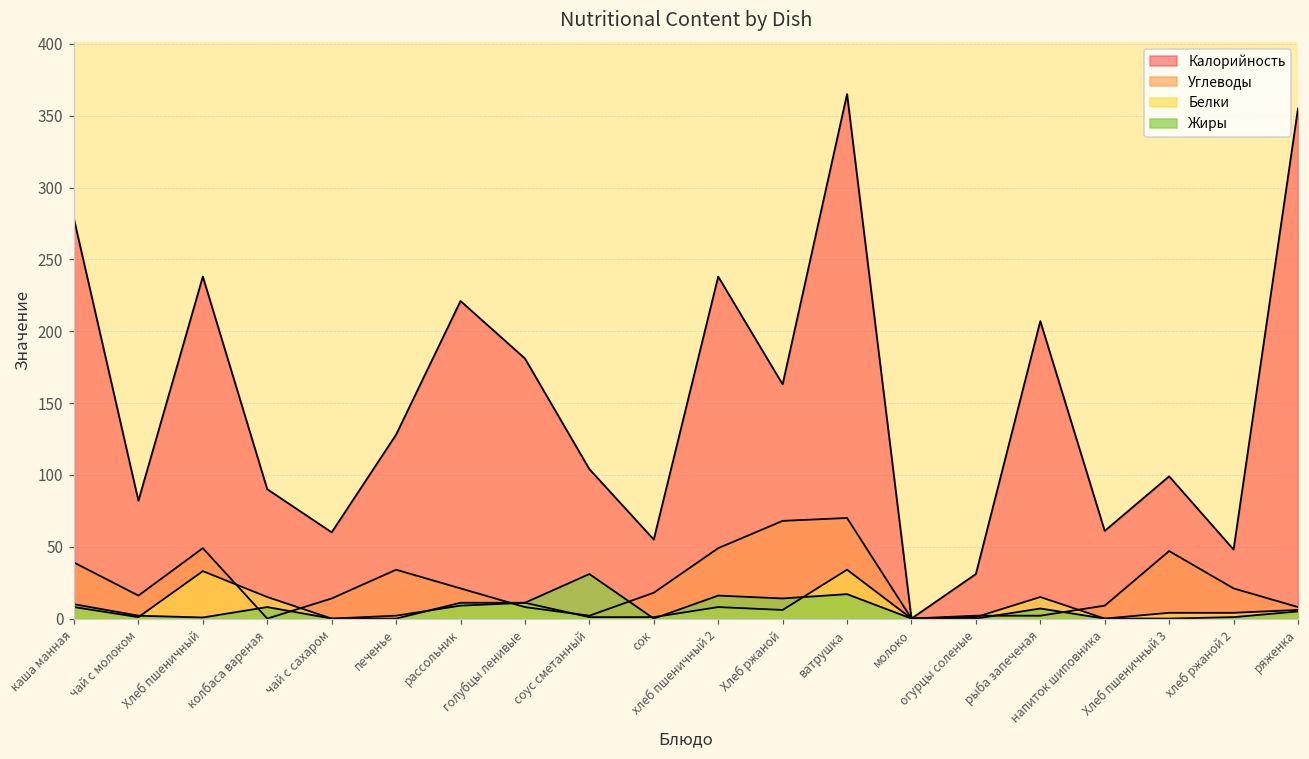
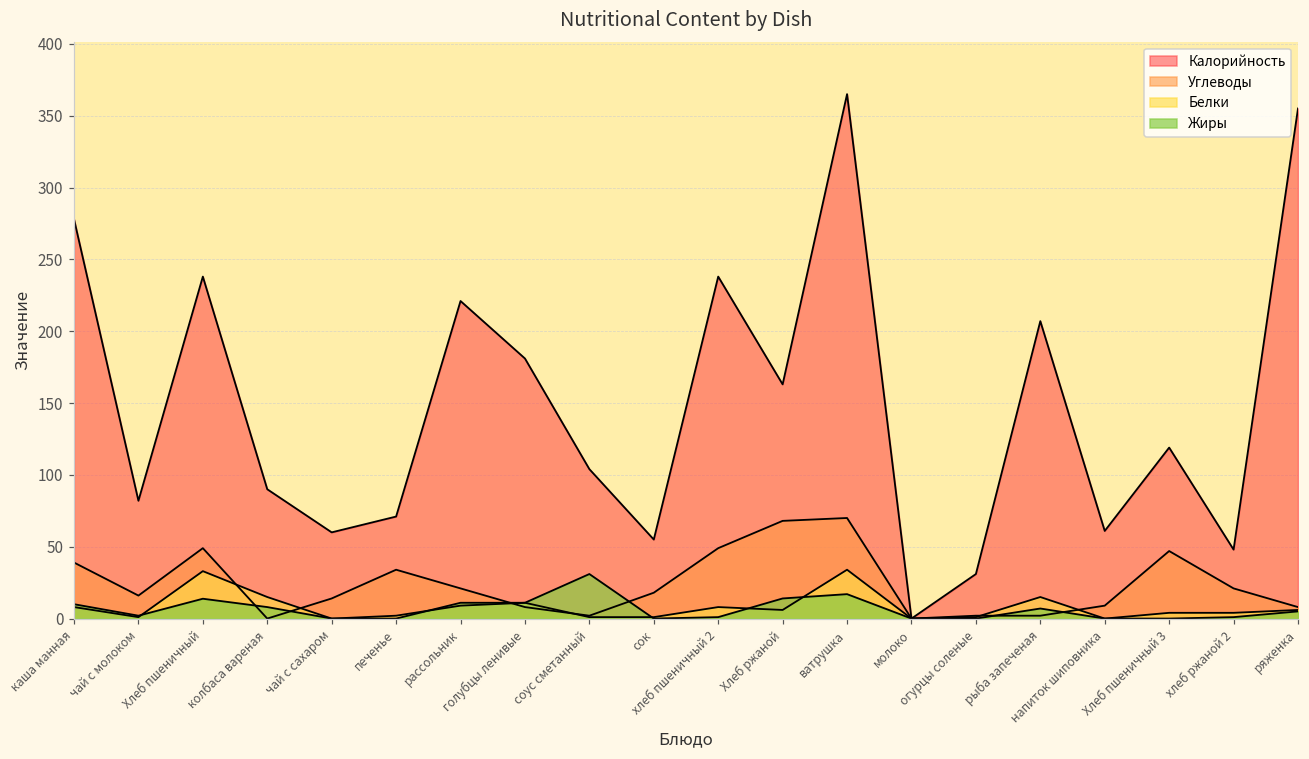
Жиры, Хлеб пшеничный: 1 -> 14
Калорийность, печенье: 128 -> 71
Жиры, хлеб пшеничный 2: 16 -> 1
Калорийность, Хлеб пшеничный 3: 99 -> 119
